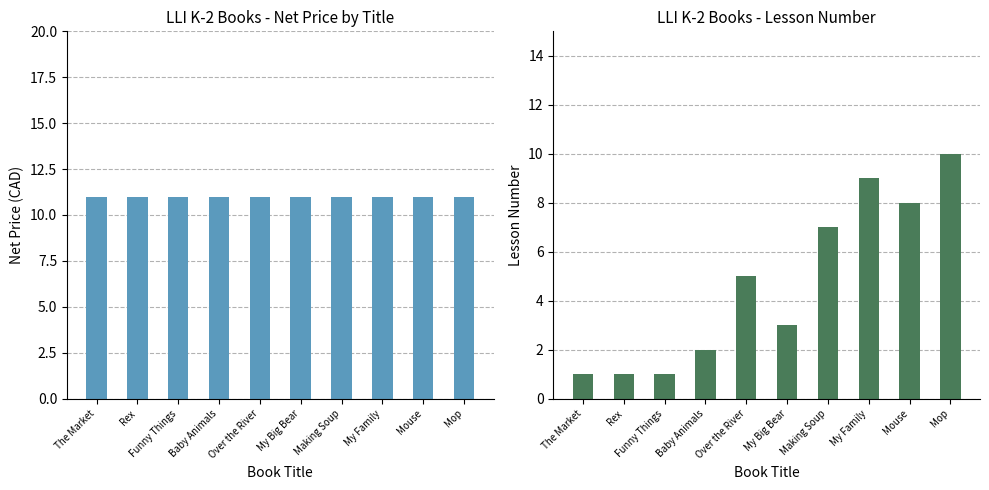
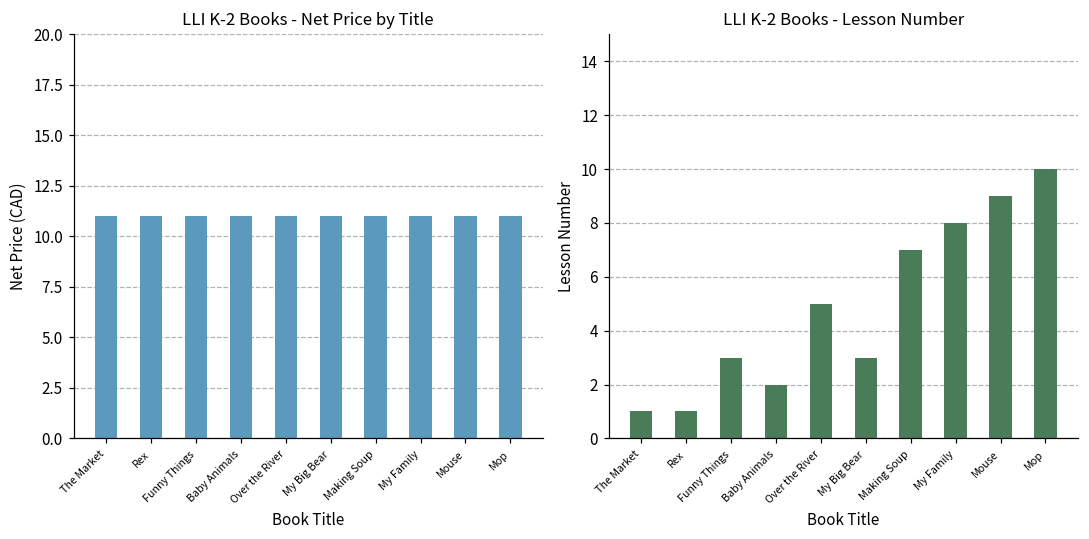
LLI K-2 Books - Lesson Number, Funny Things: 1 -> 3
LLI K-2 Books - Lesson Number, My Family: 9 -> 8
LLI K-2 Books - Lesson Number, Mouse: 8 -> 9
